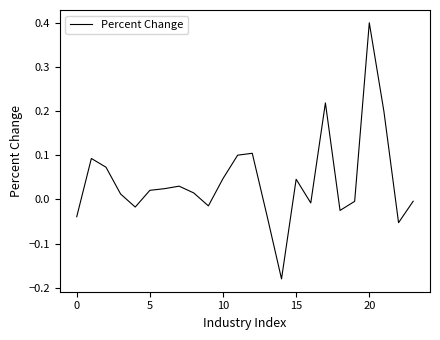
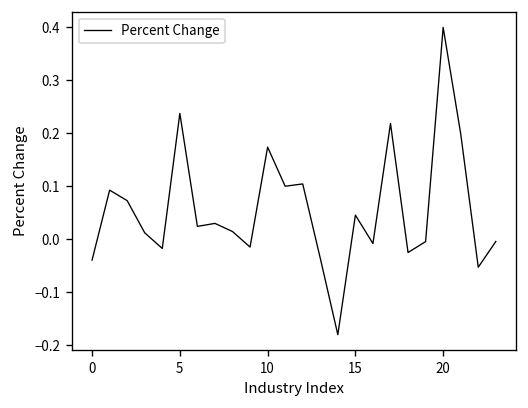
5: 0.02 -> 0.24
10: 0.05 -> 0.17
